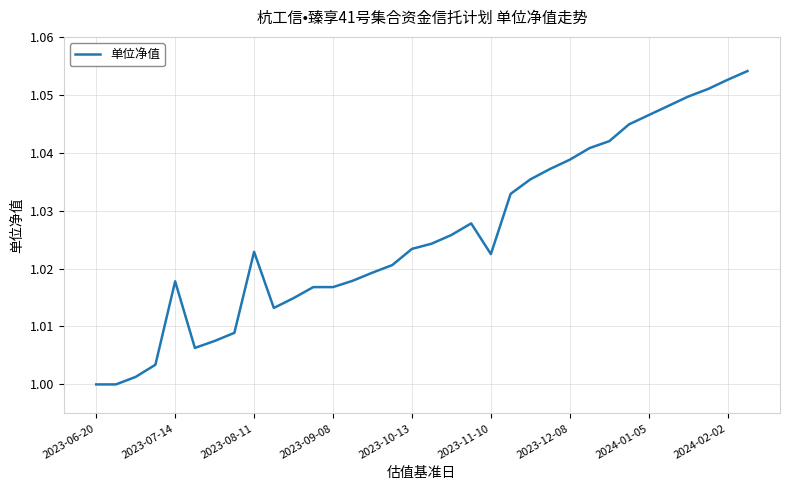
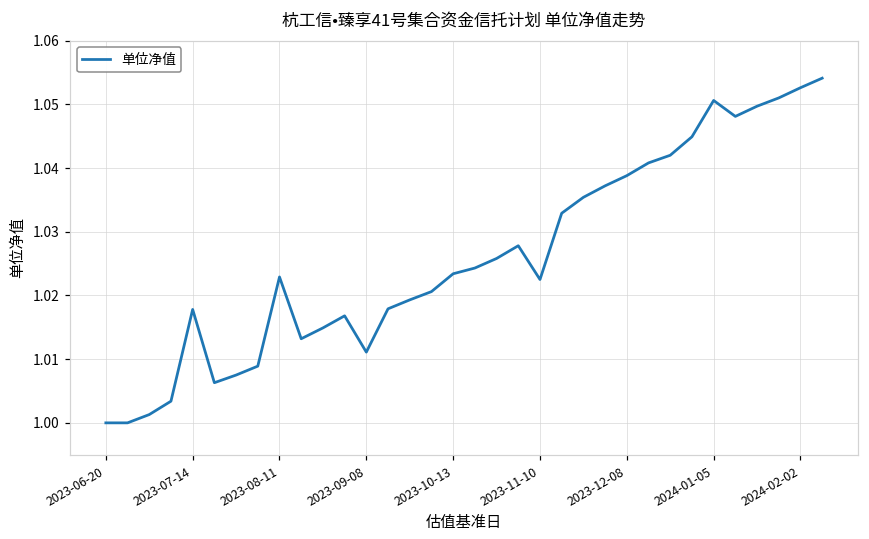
2023-09-08: 1.017 -> 1.011
2024-01-05: 1.047 -> 1.051
